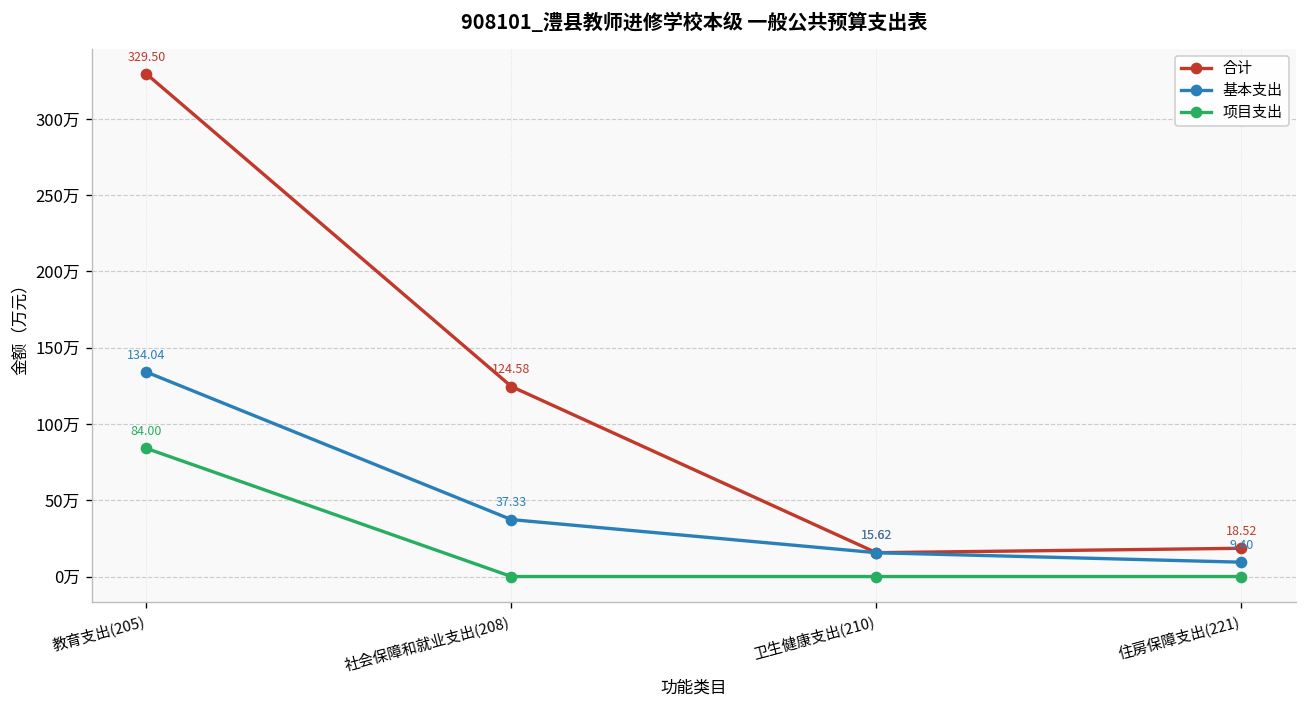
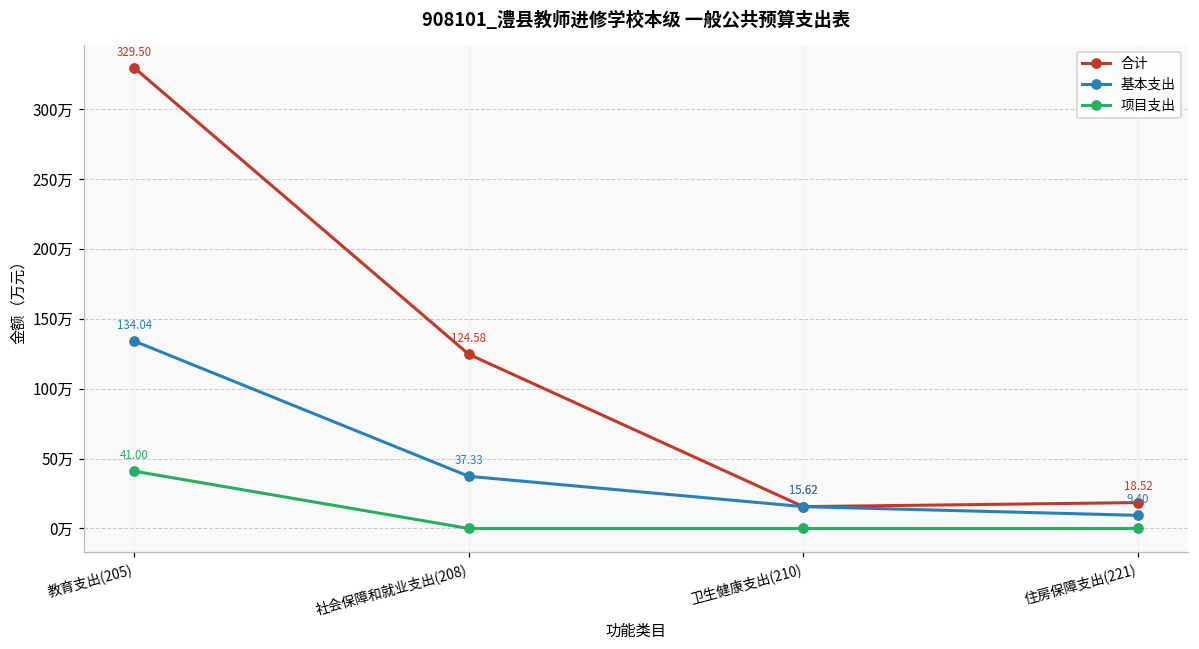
项目支出, 教育支出(205): 84.00 -> 41.00
